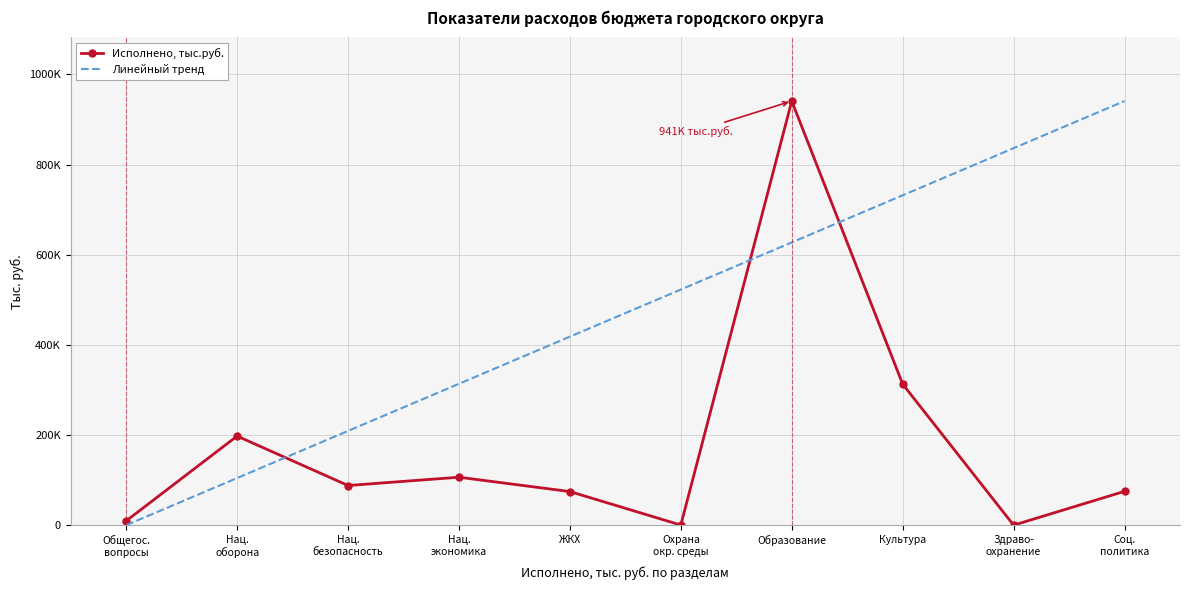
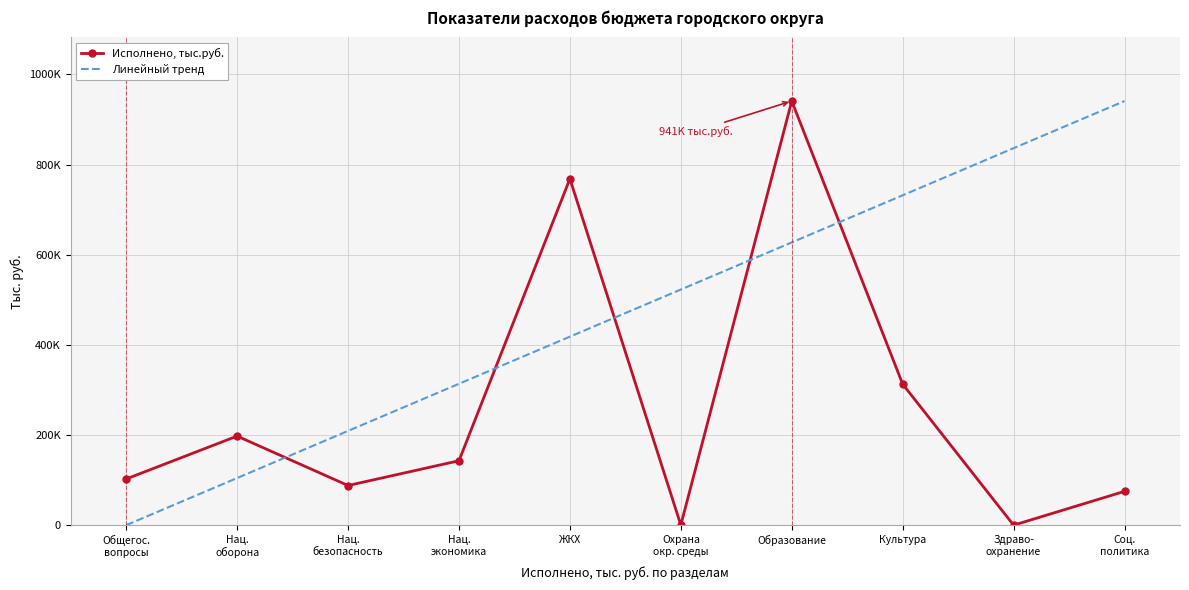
Исполнено, тыс.руб., Общегос. вопросы: 10000 -> 100000
Исполнено, тыс.руб., Нац. экономика: 110000 -> 140000
Исполнено, тыс.руб., ЖКХ: 70000 -> 770000
